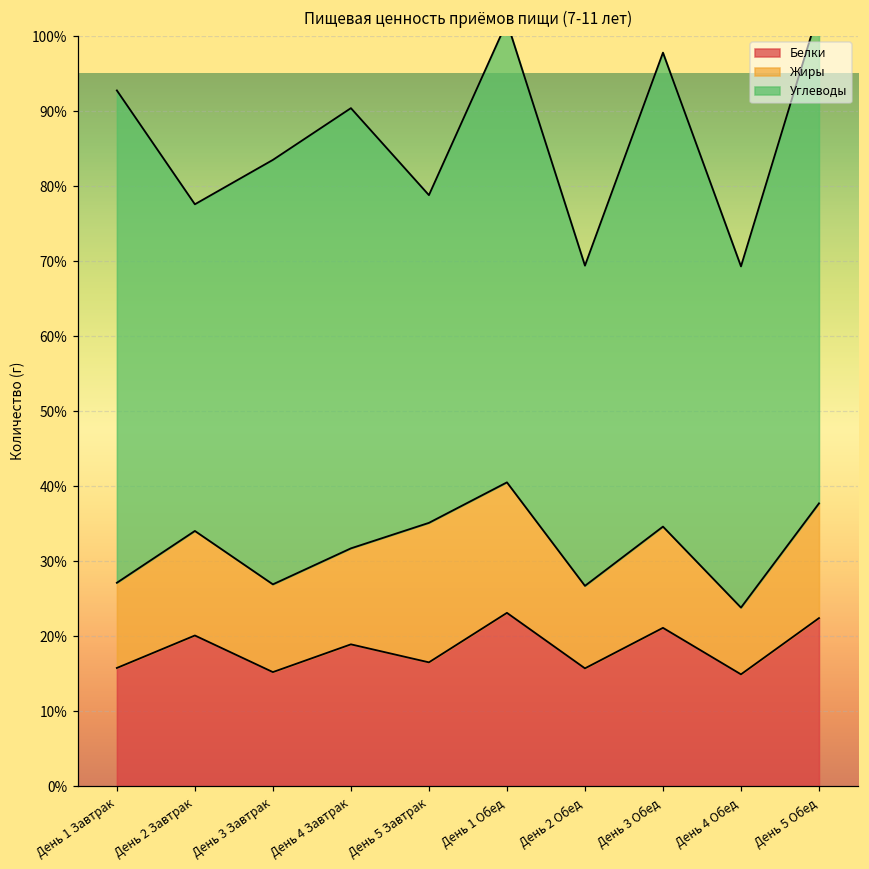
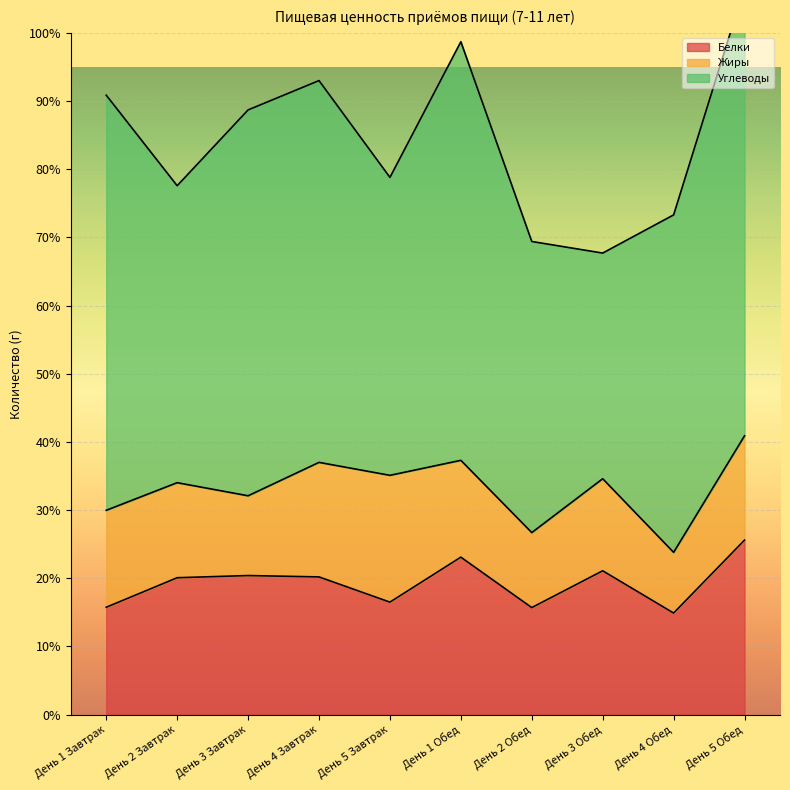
Жиры, День 1 Завтрак: 11% -> 14%
Углеводы, День 1 Завтрак: 66% -> 61%
Белки, День 3 Завтрак: 15% -> 20%
Белки, День 4 Завтрак: 19% -> 20%
Жиры, День 4 Завтрак: 13% -> 17%
Углеводы, День 4 Завтрак: 59% -> 56%
Жиры, День 1 Обед: 17% -> 14%
Углеводы, День 3 Обед: 63% -> 33%
Углеводы, День 4 Обед: 46% -> 50%
Белки, День 5 Обед: 22% -> 26%
